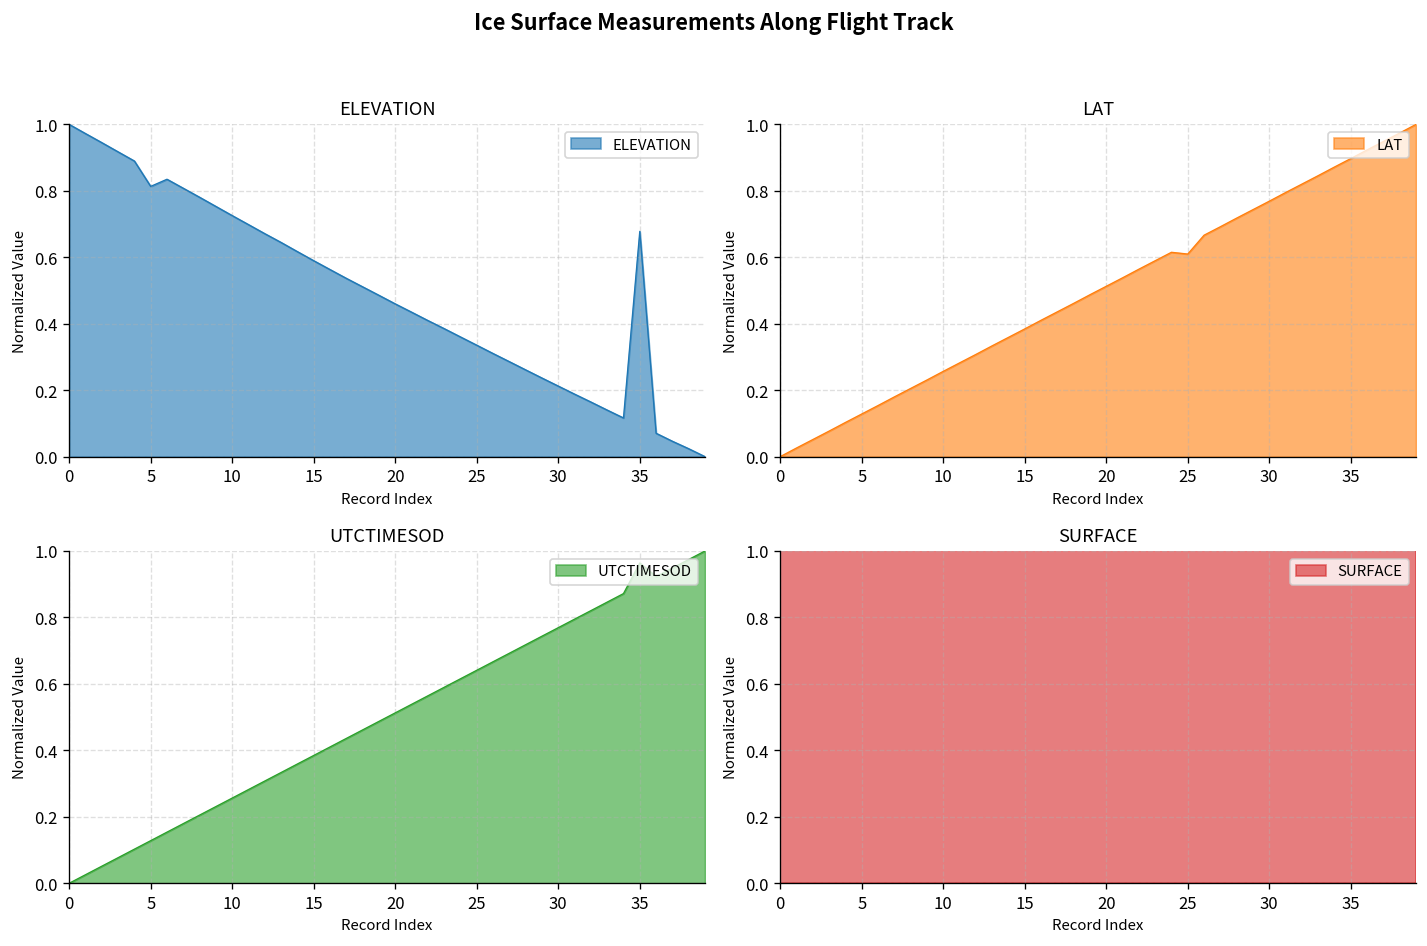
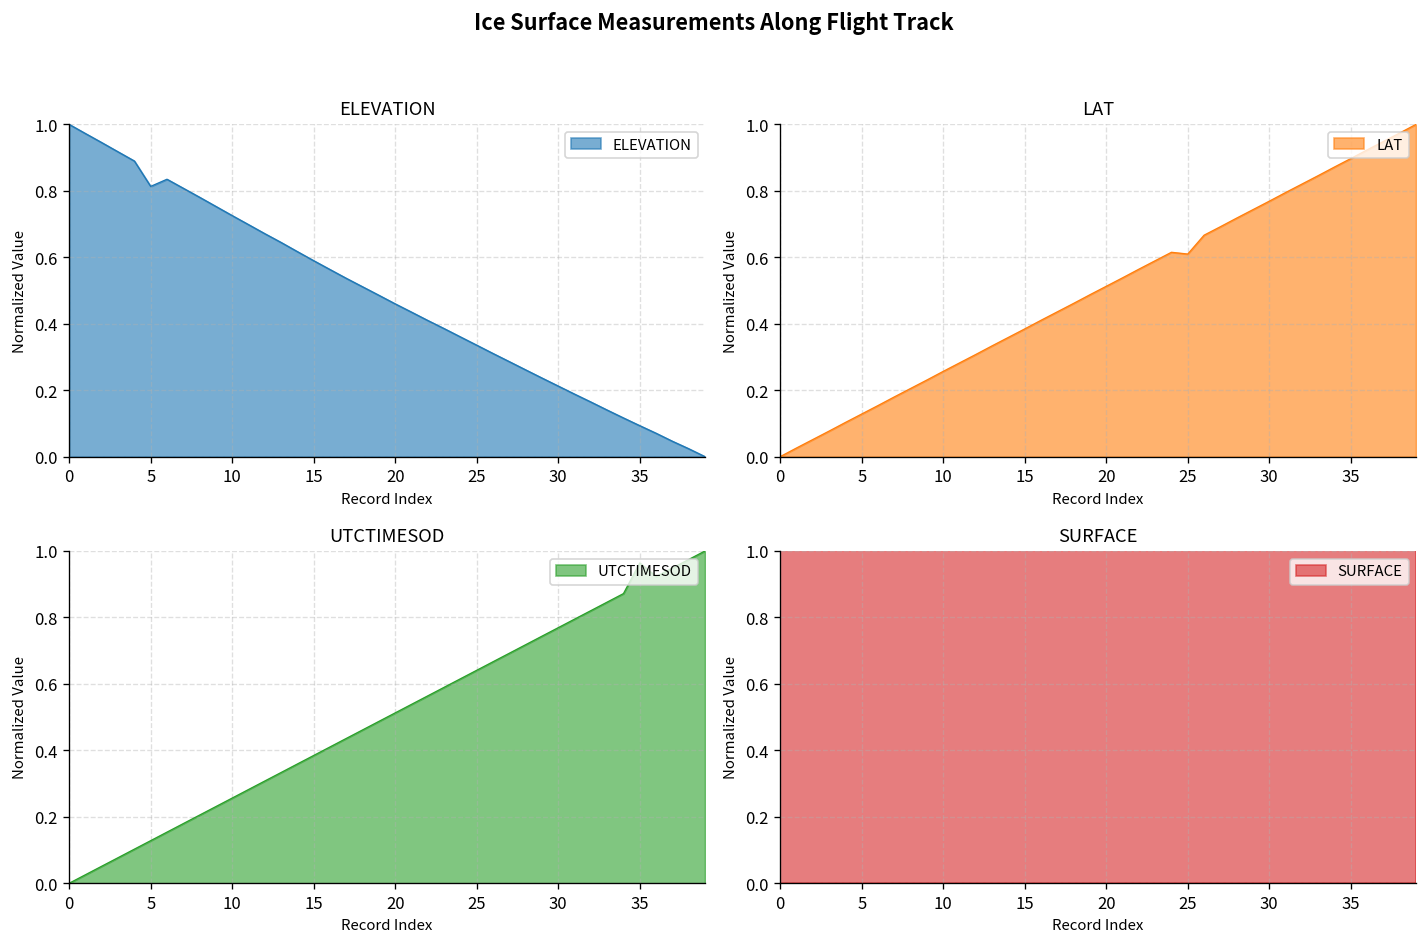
ELEVATION, 35: 0.68 -> 0.09
